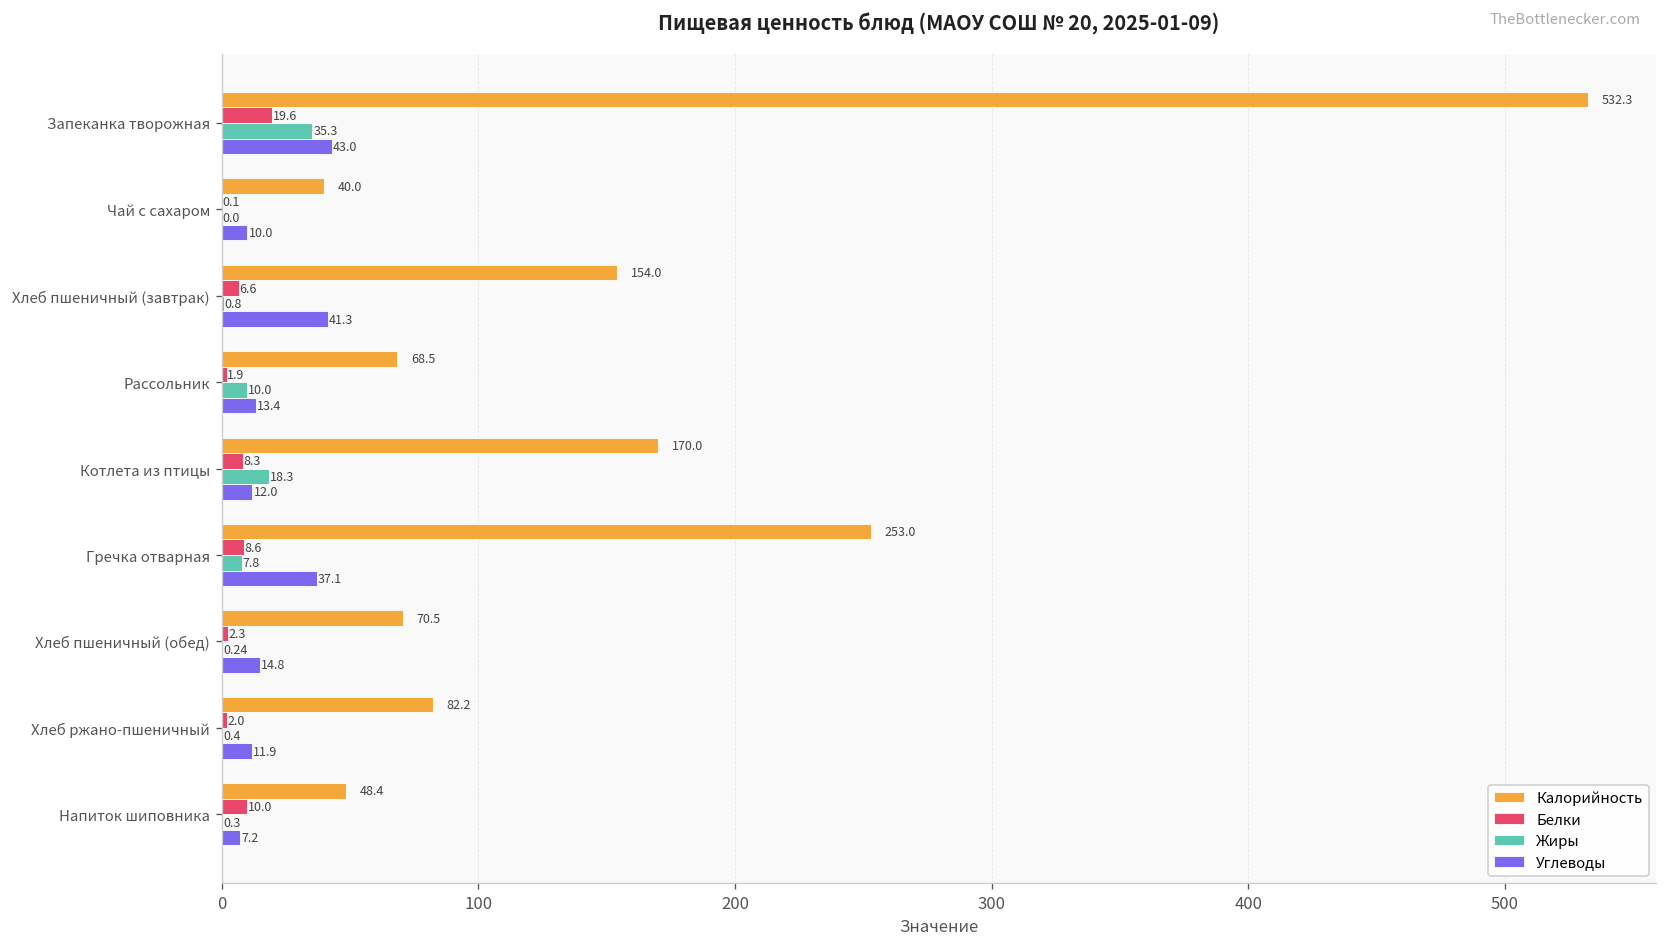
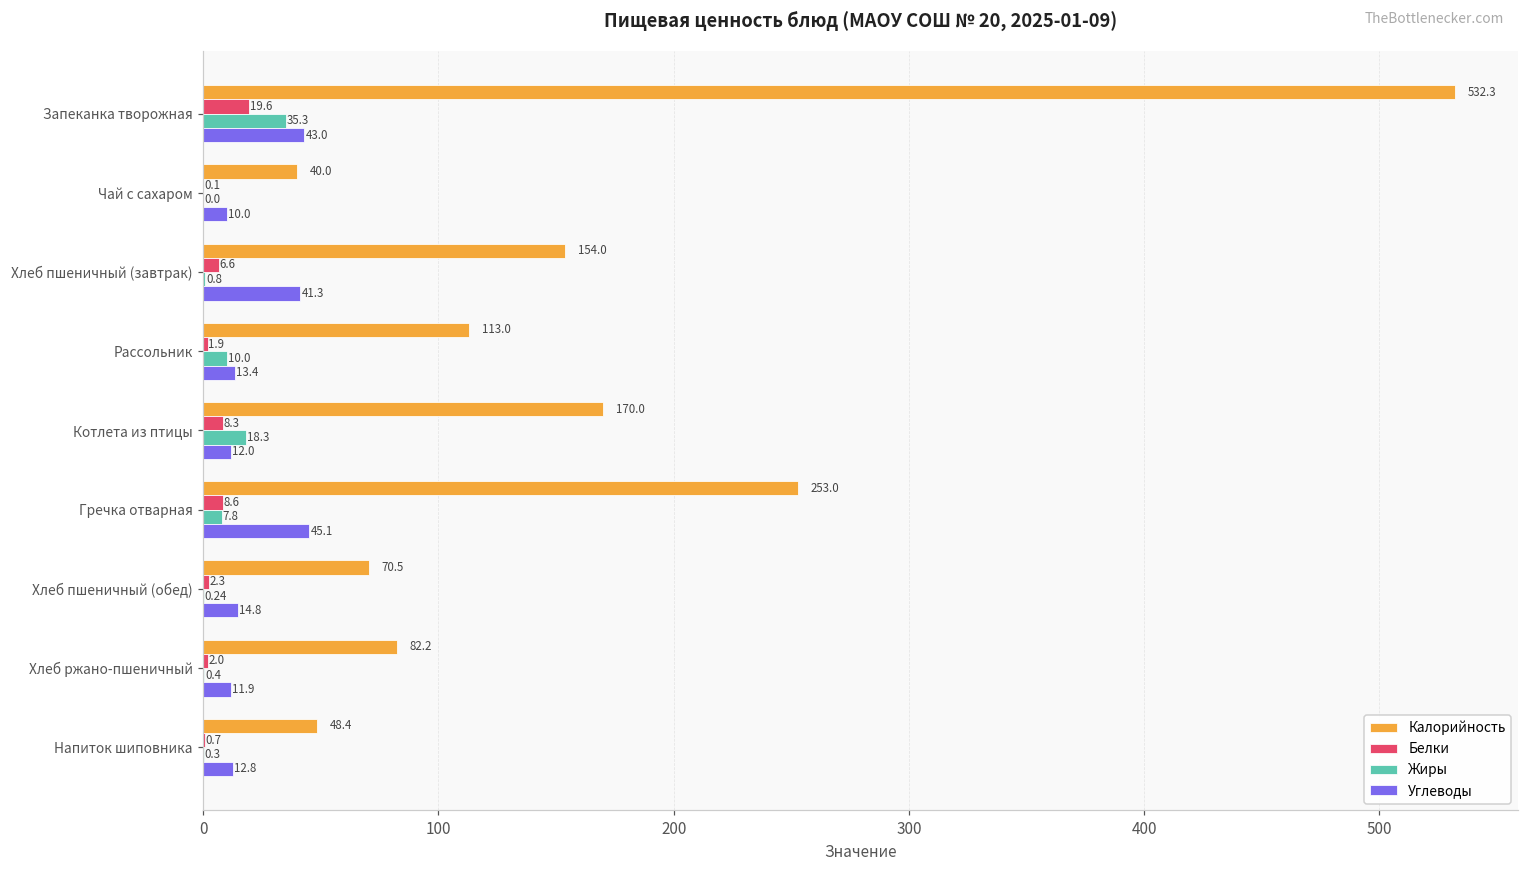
Калорийность, Рассольник: 68.5 -> 113.0
Углеводы, Гречка отварная: 37.1 -> 45.1
Белки, Напиток шиповника: 10.0 -> 0.7
Углеводы, Напиток шиповника: 7.2 -> 12.8
